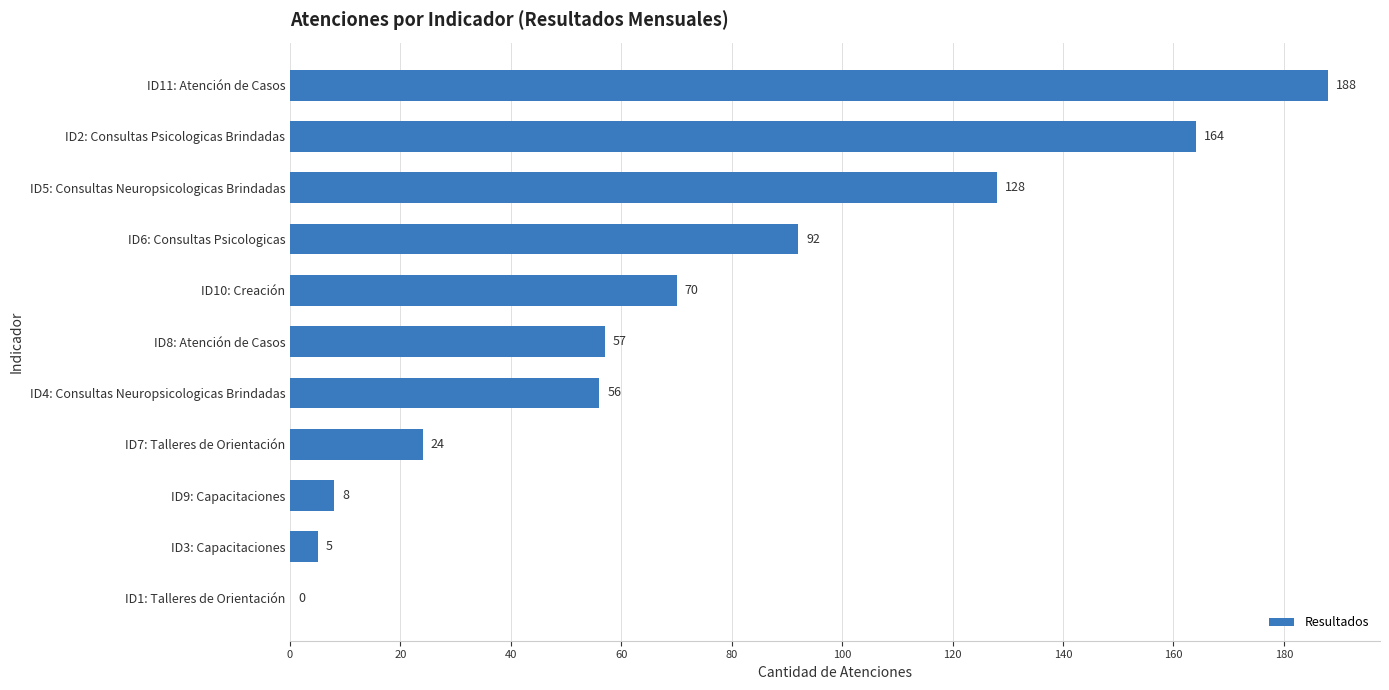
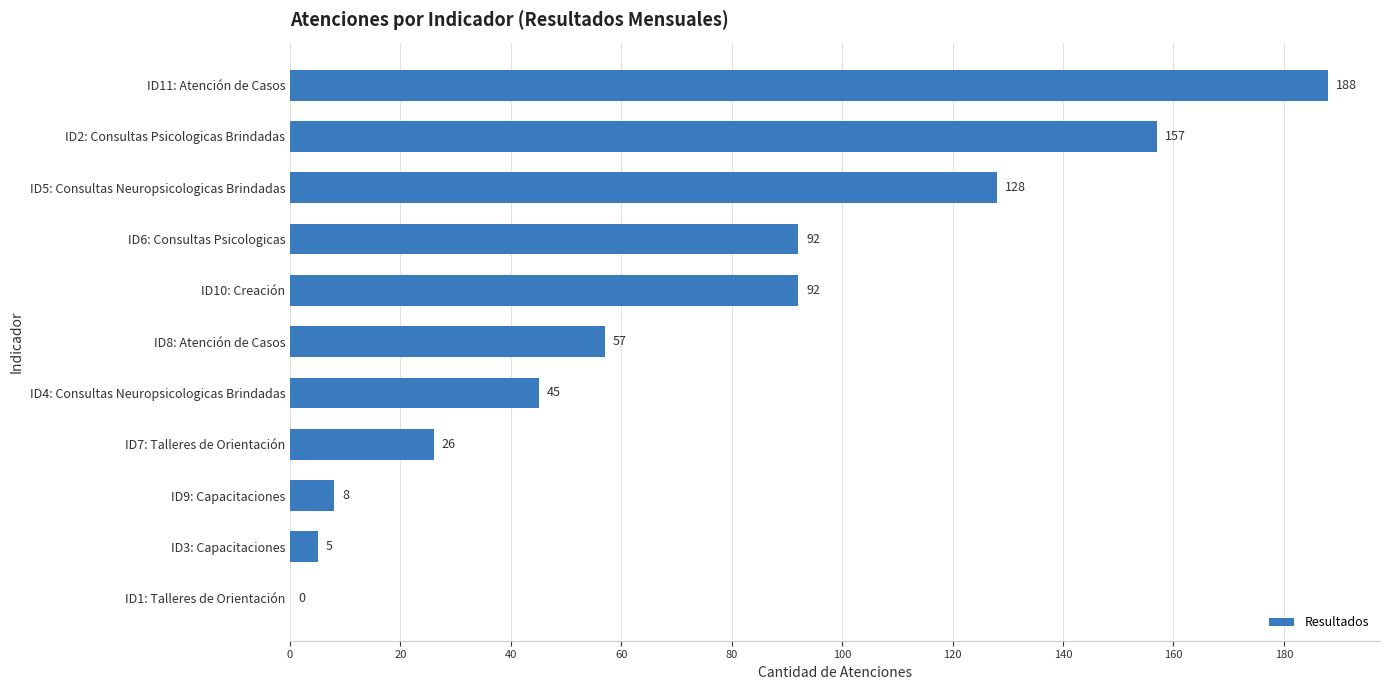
ID2: Consultas Psicologicas Brindadas: 164 -> 157
ID10: Creación: 70 -> 92
ID4: Consultas Neuropsicologicas Brindadas: 56 -> 45
ID7: Talleres de Orientación: 24 -> 26
